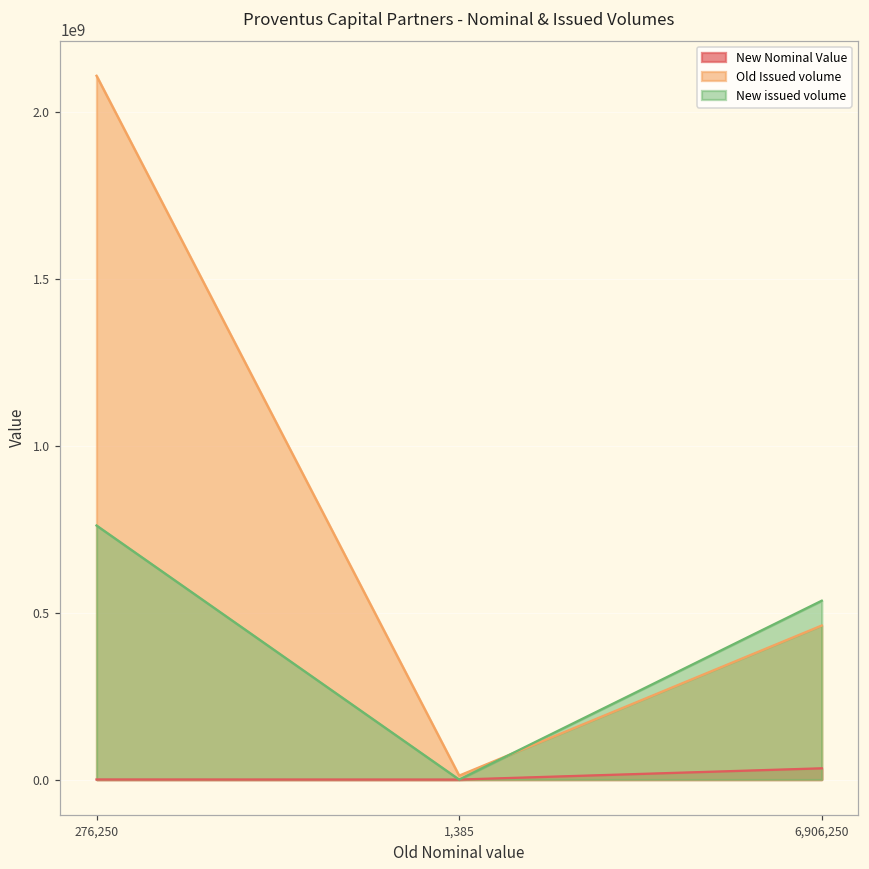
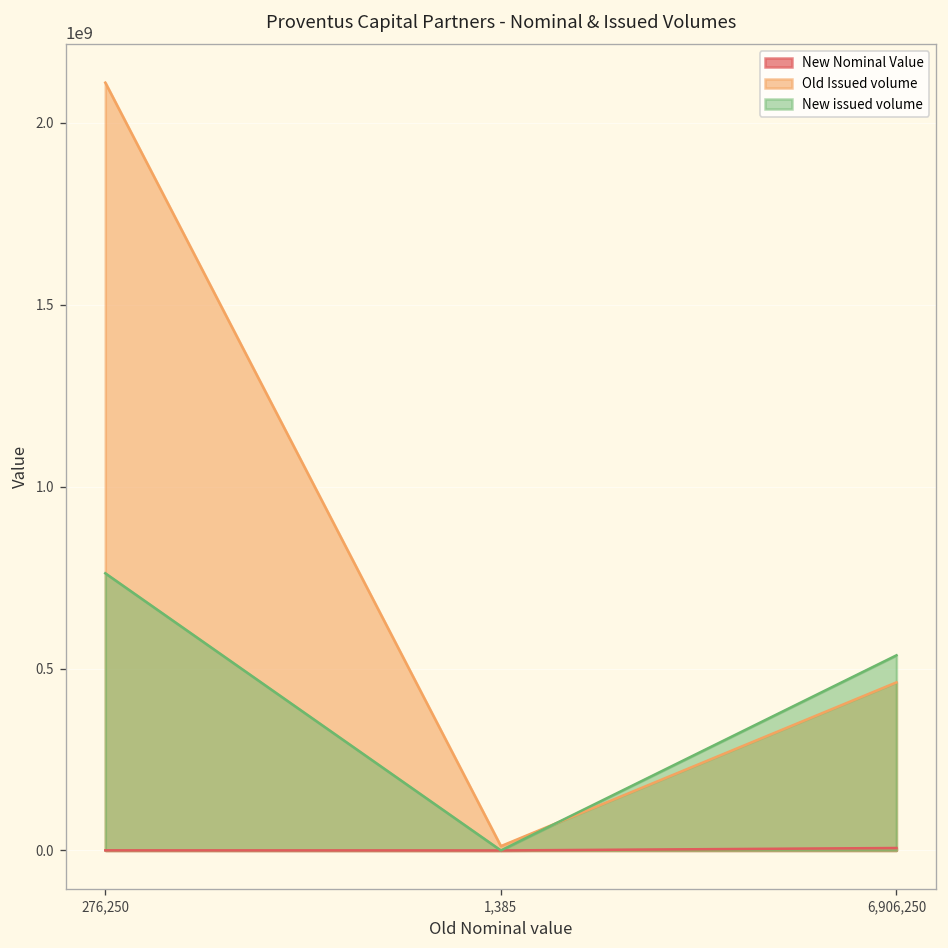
New Nominal Value, 6,906,250: 30000000 -> 10000000
